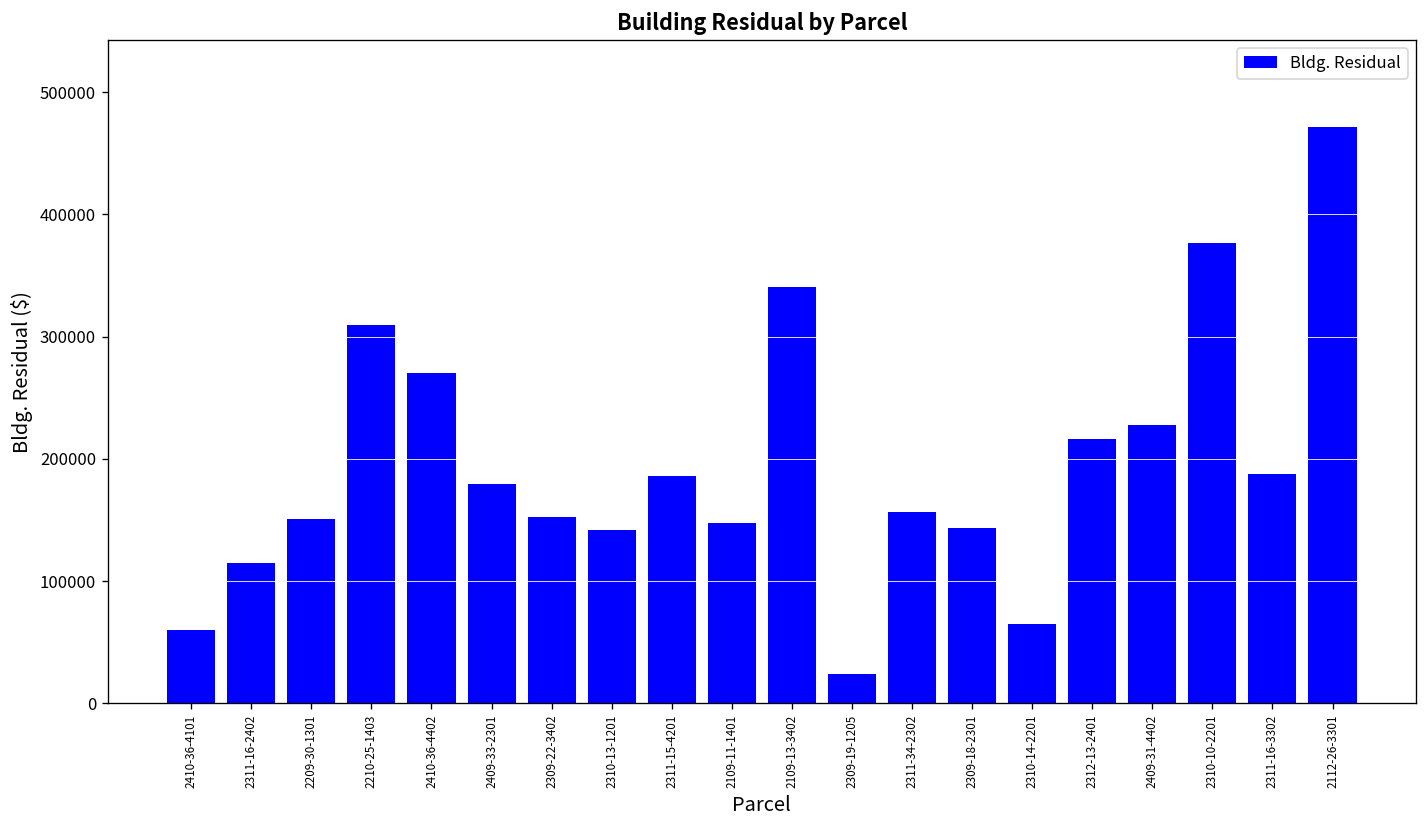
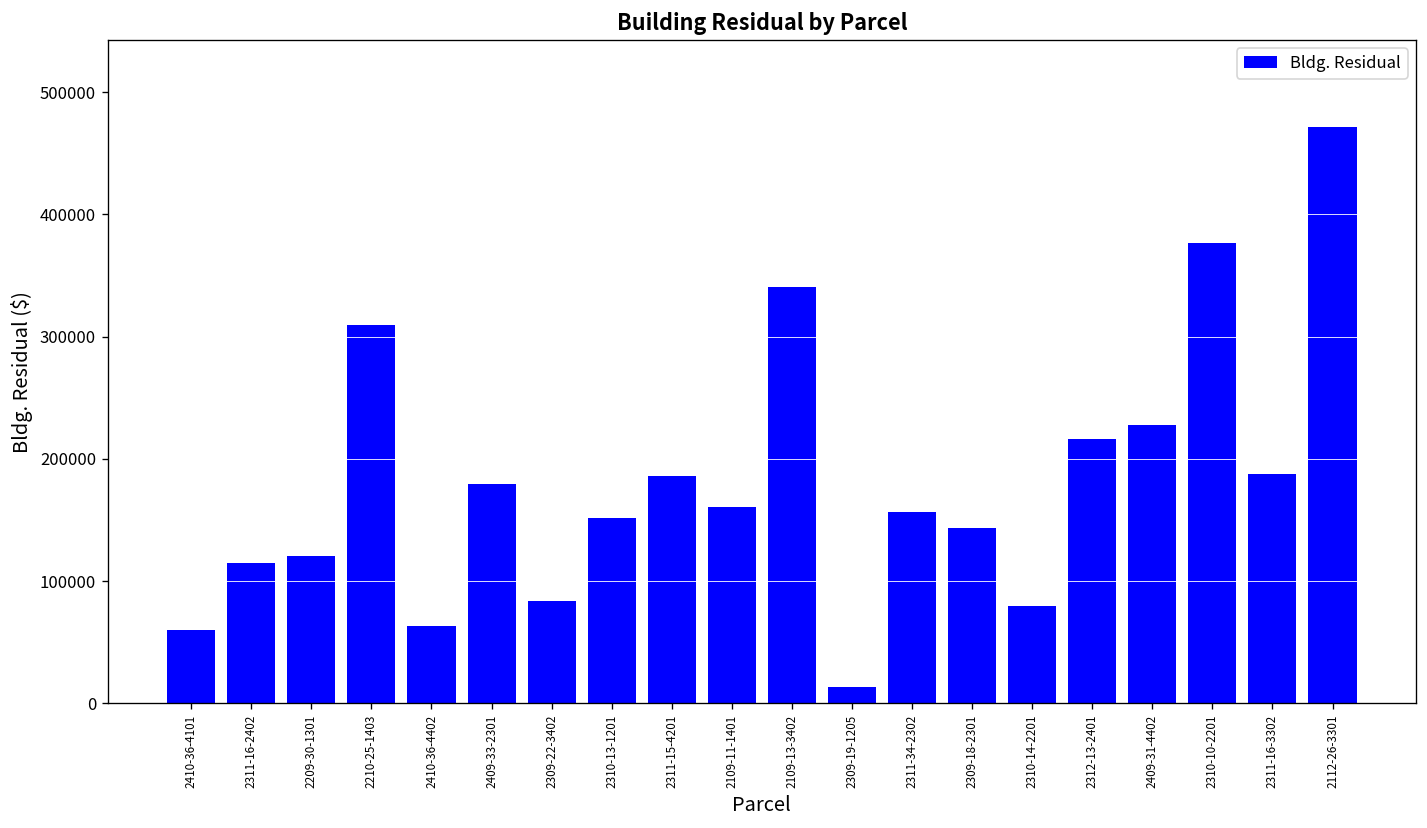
2209-30-1301: 151000 -> 121000
2410-36-4402: 270000 -> 63000
2309-22-3402: 152000 -> 84000
2310-13-1201: 142000 -> 151000
2109-11-1401: 147000 -> 161000
2309-19-1205: 24000 -> 13000
2310-14-2201: 65000 -> 80000
